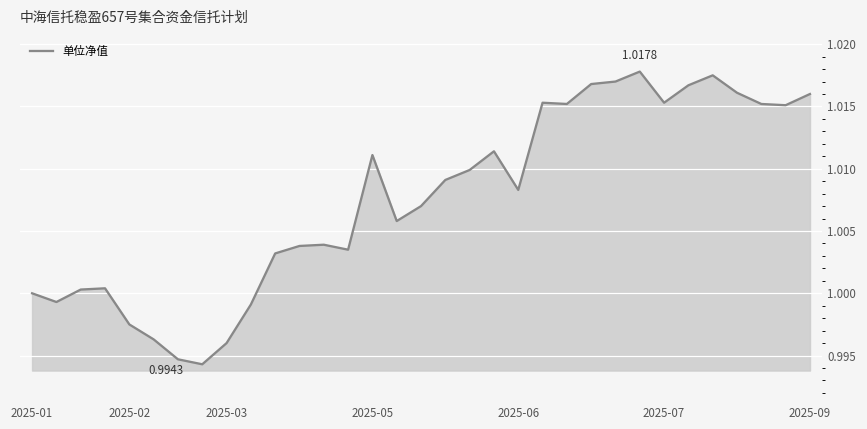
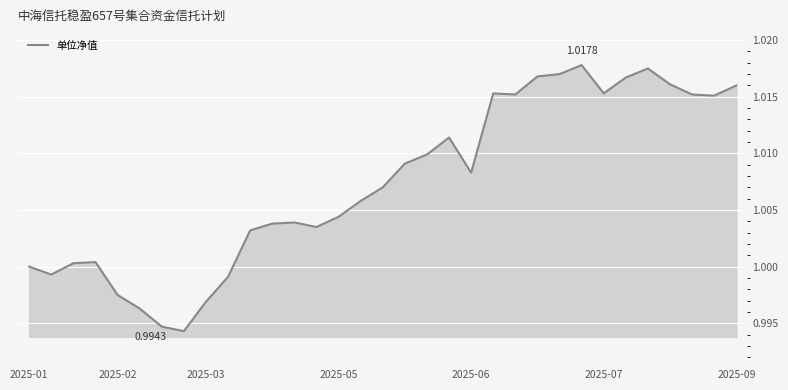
2025-03: 0.9960 -> 0.9969
2025-05: 1.0111 -> 1.0044
